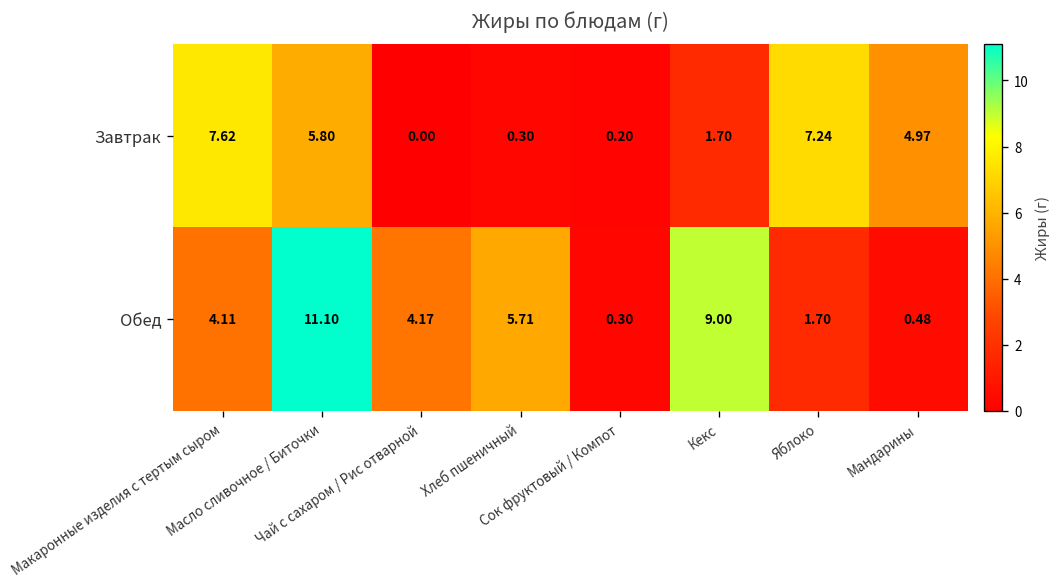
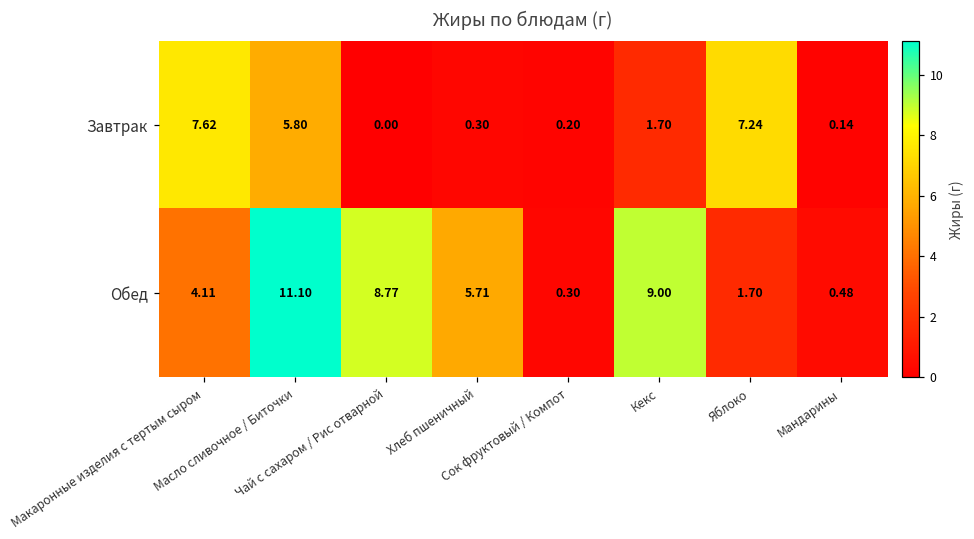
Завтрак, Мандарины: 4.97 -> 0.14
Обед, Чай с сахаром / Рис отварной: 4.17 -> 8.77
